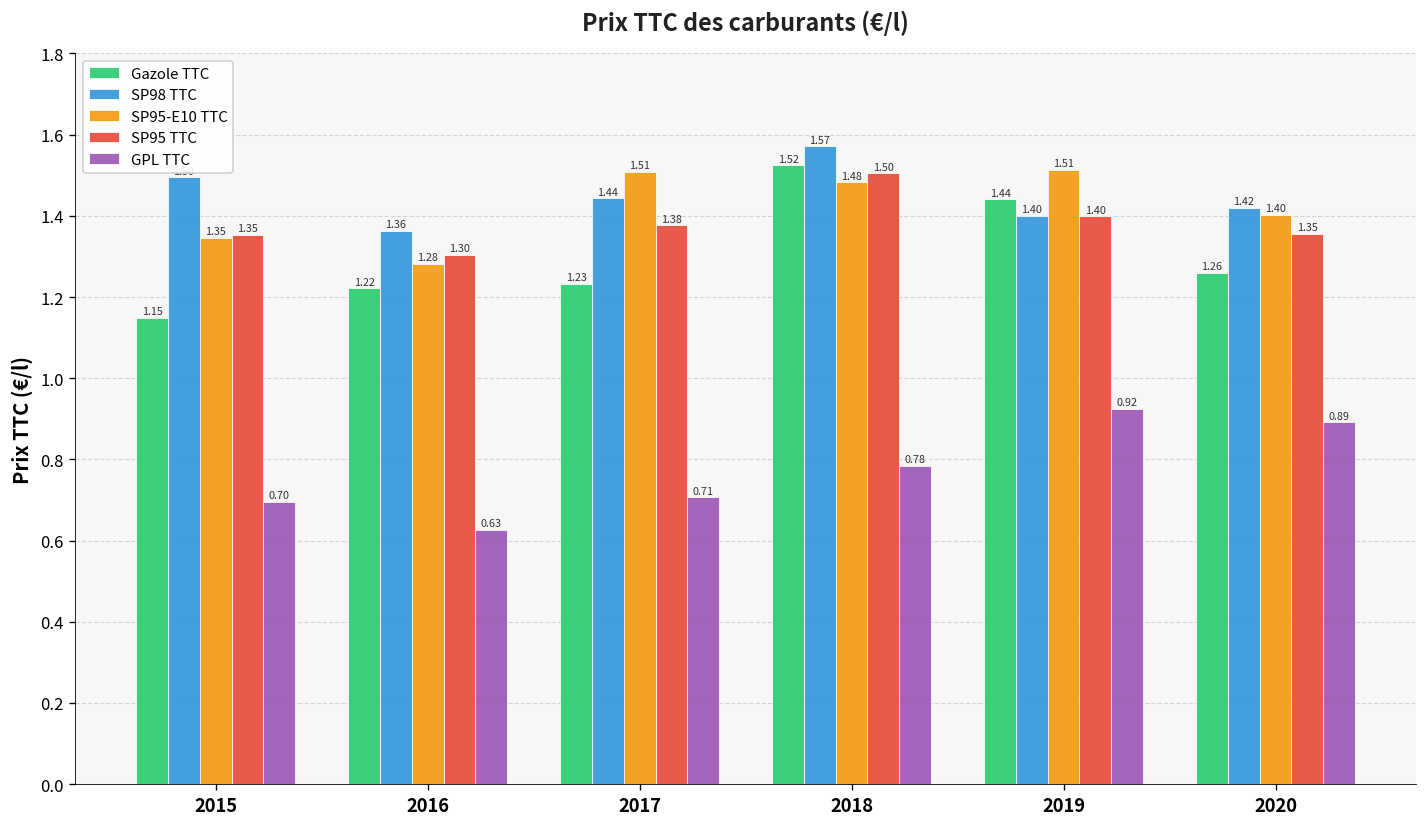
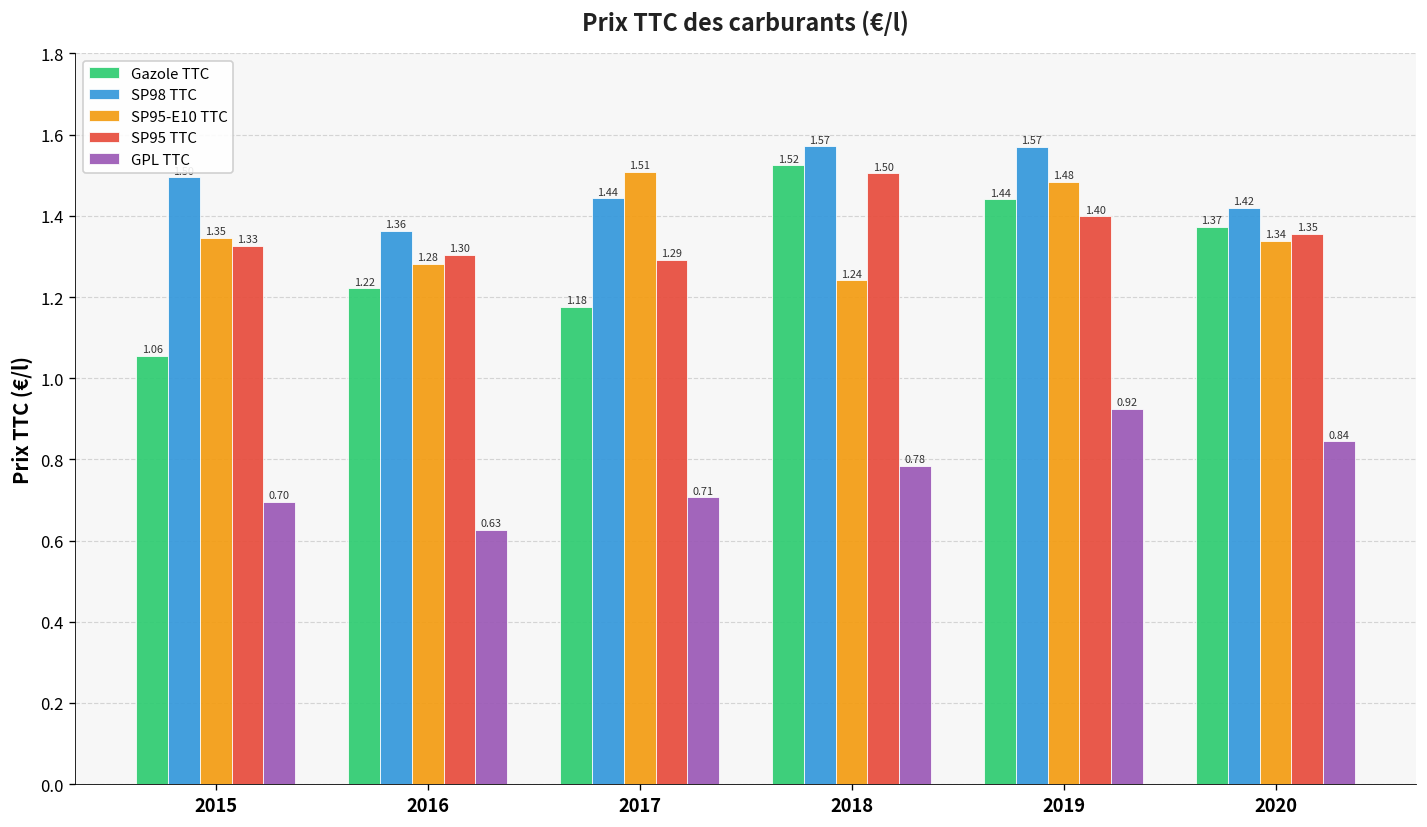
Gazole TTC, 2015: 1.15 -> 1.06
SP95 TTC, 2015: 1.35 -> 1.33
Gazole TTC, 2017: 1.23 -> 1.18
SP95 TTC, 2017: 1.38 -> 1.29
SP95-E10 TTC, 2018: 1.48 -> 1.24
SP98 TTC, 2019: 1.40 -> 1.57
SP95-E10 TTC, 2019: 1.51 -> 1.48
Gazole TTC, 2020: 1.26 -> 1.37
SP95-E10 TTC, 2020: 1.40 -> 1.34
GPL TTC, 2020: 0.89 -> 0.84
